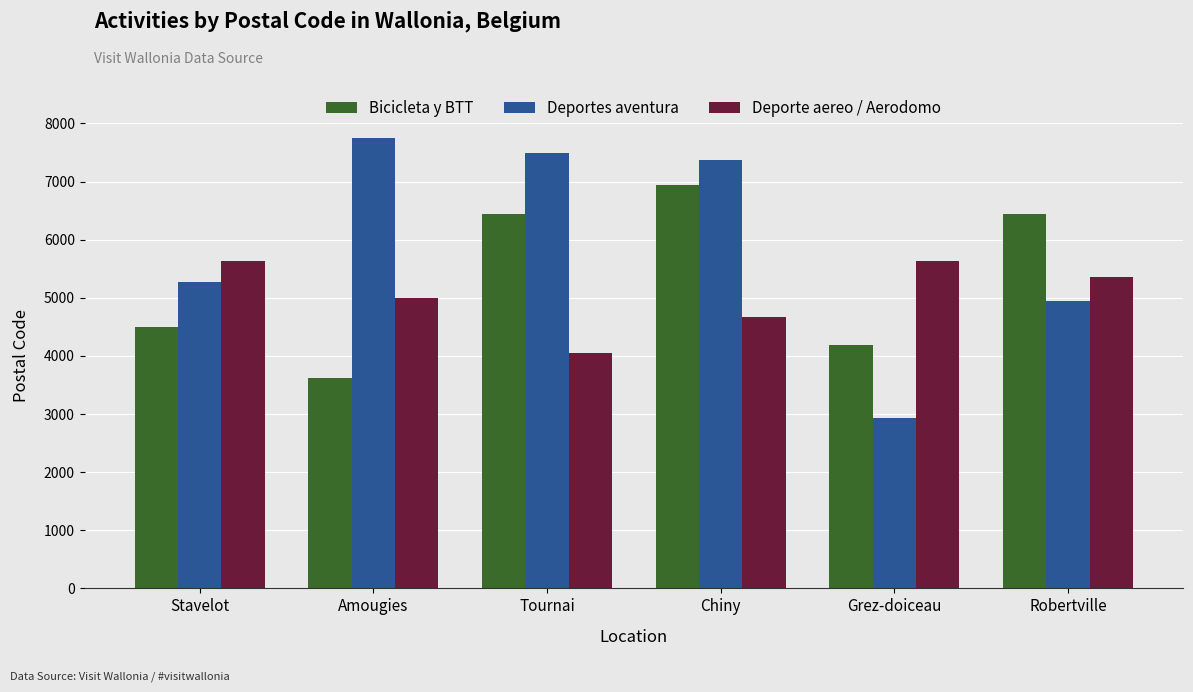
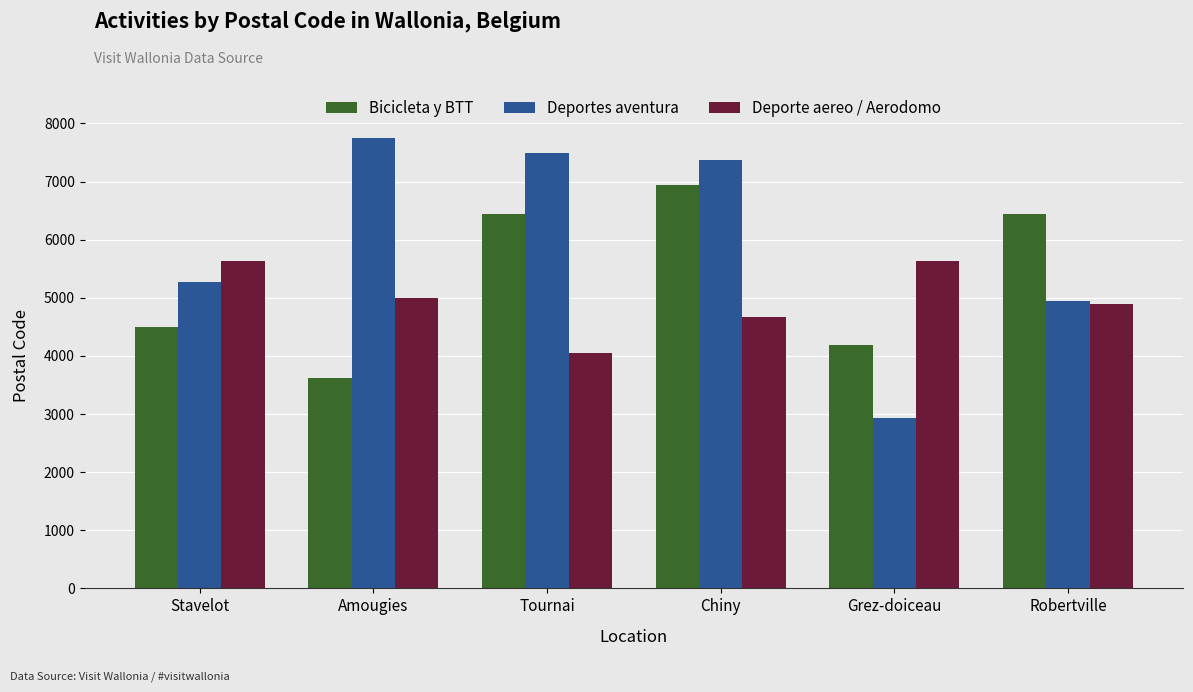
Deporte aereo / Aerodomo, Robertville: 5400 -> 4900
